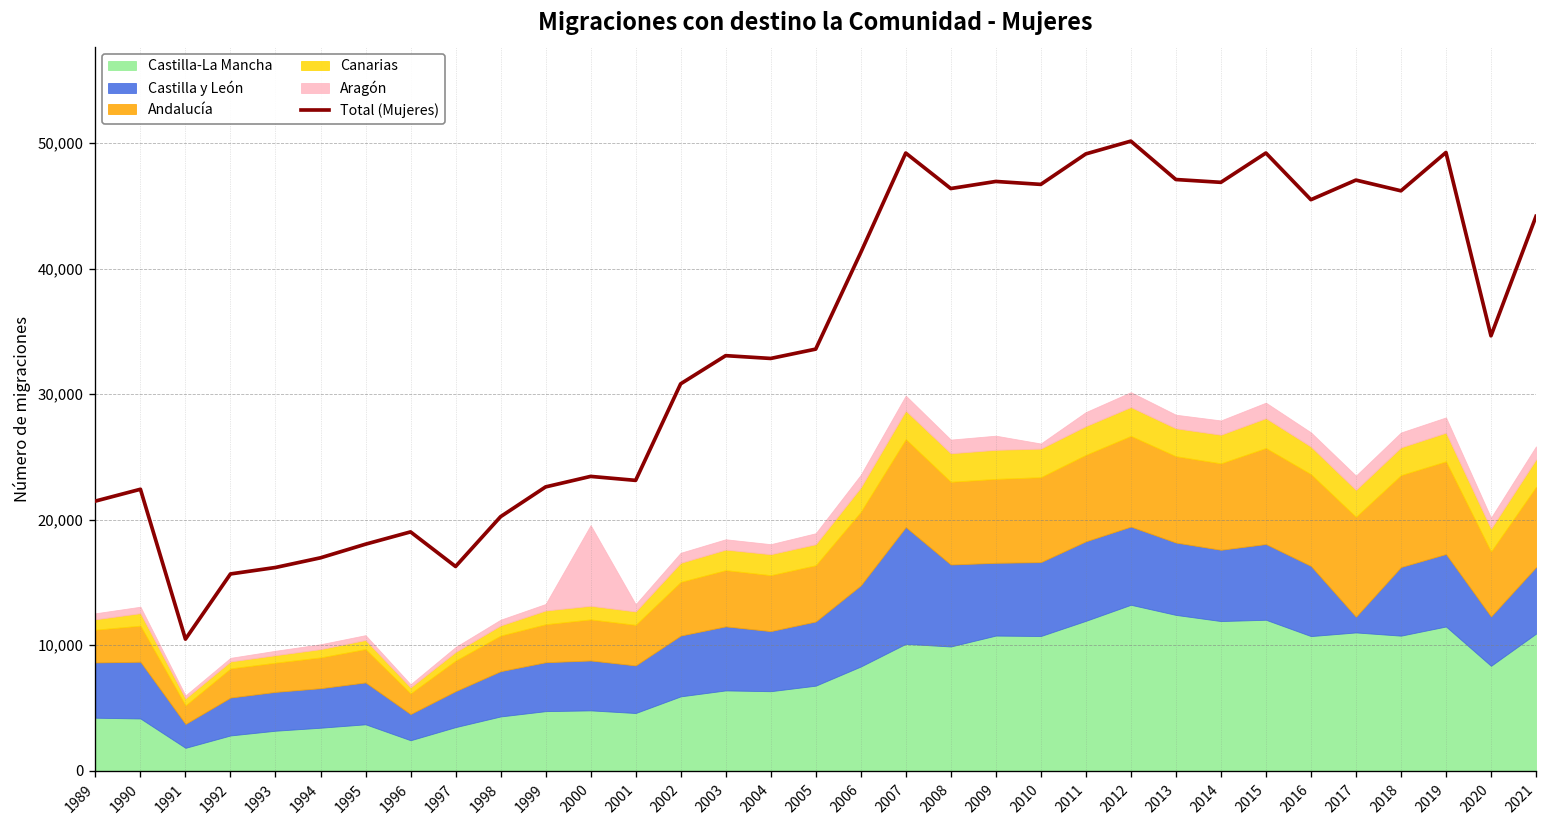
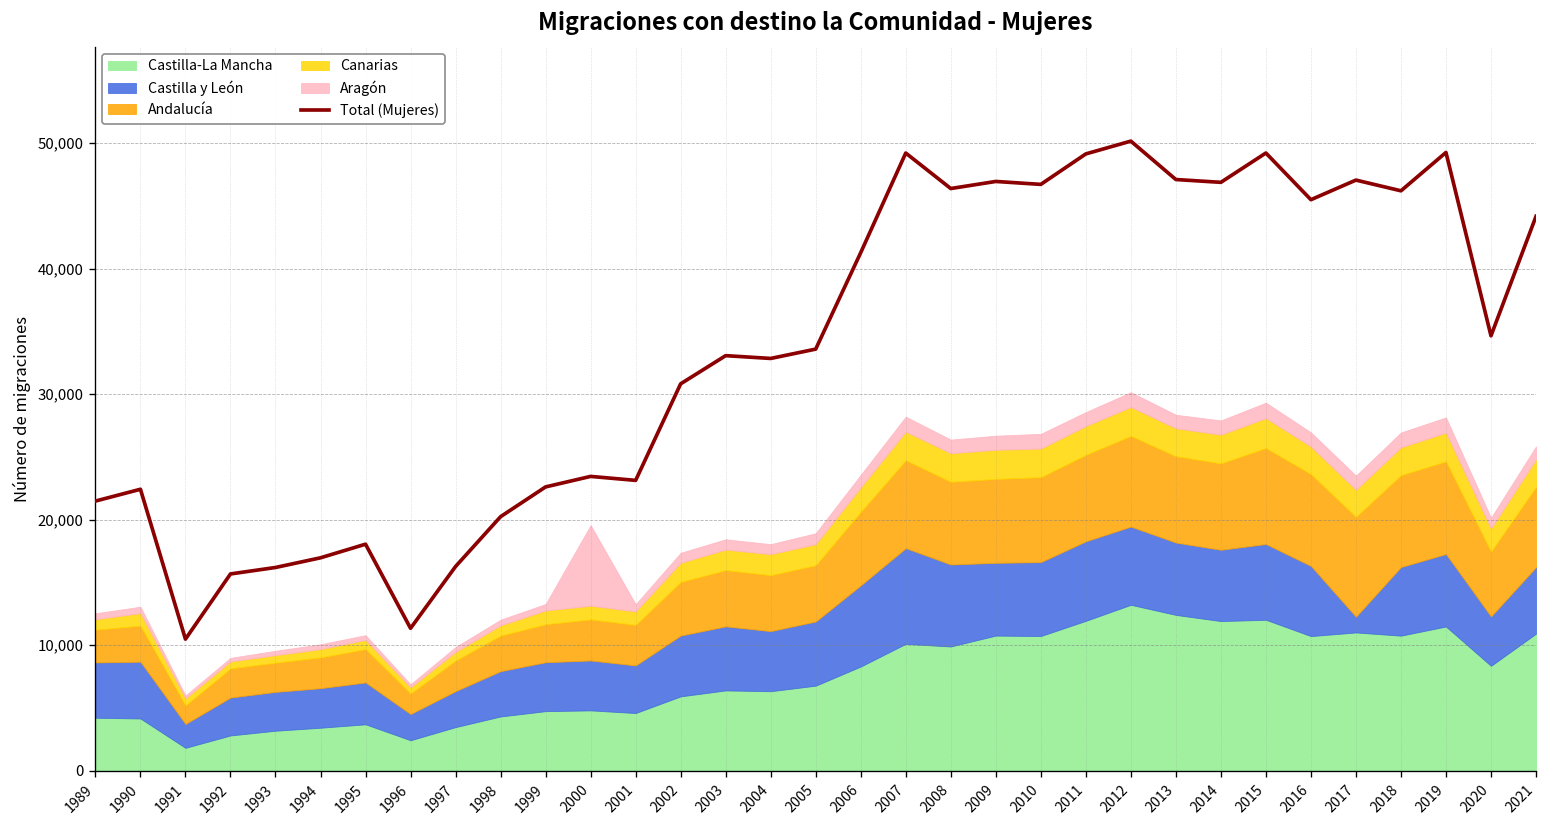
Total (Mujeres), 1996: 19,000 -> 11,400
Castilla y León, 2007: 9,300 -> 7,600
Aragón, 2010: 400 -> 1,200
